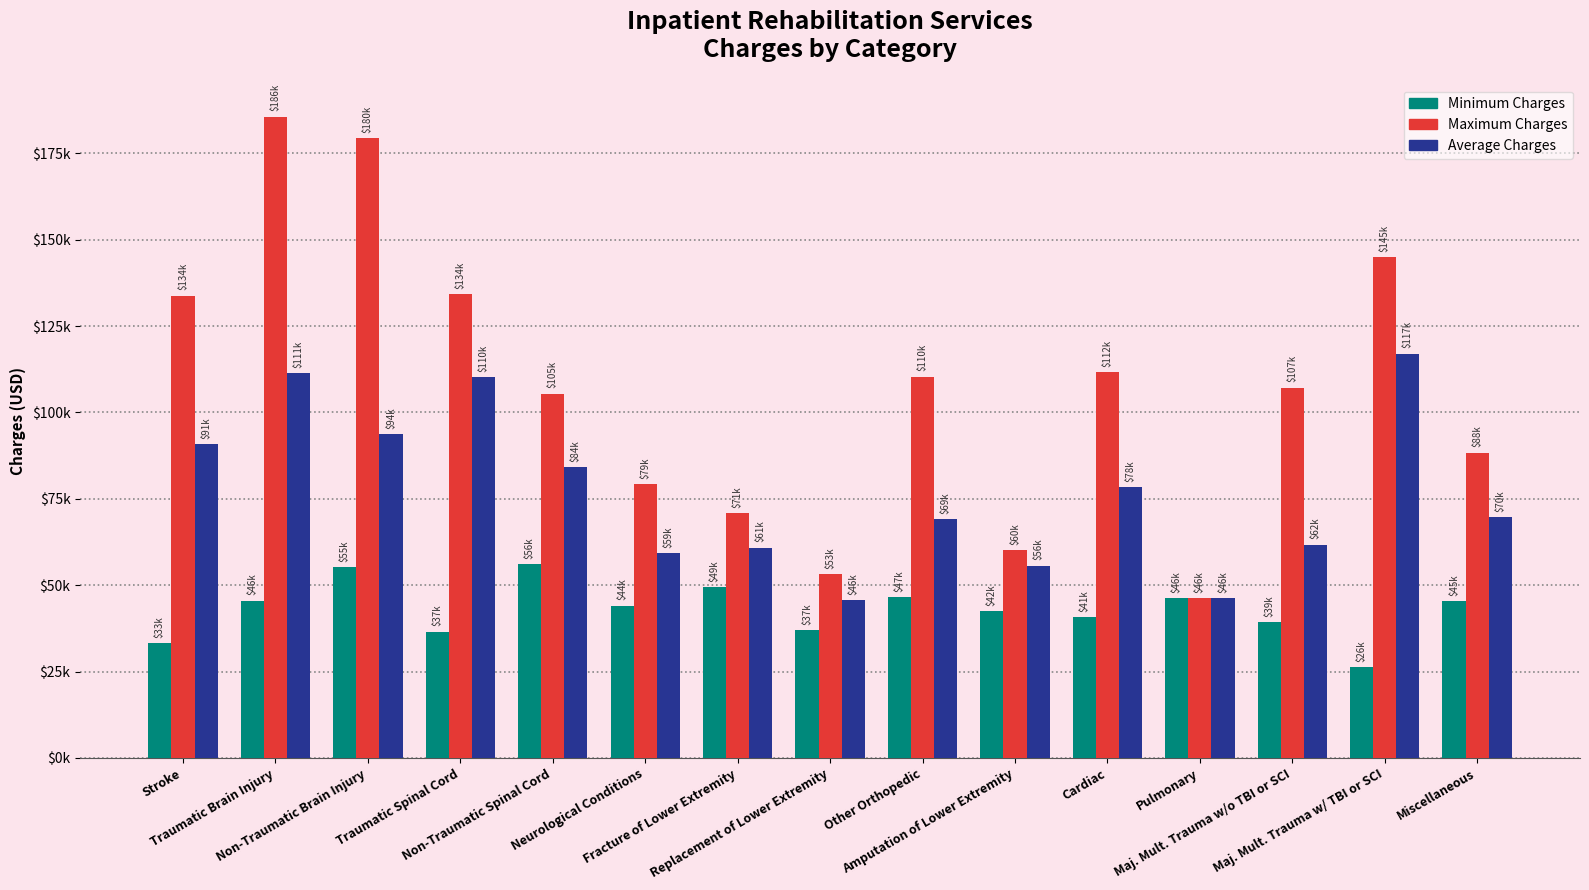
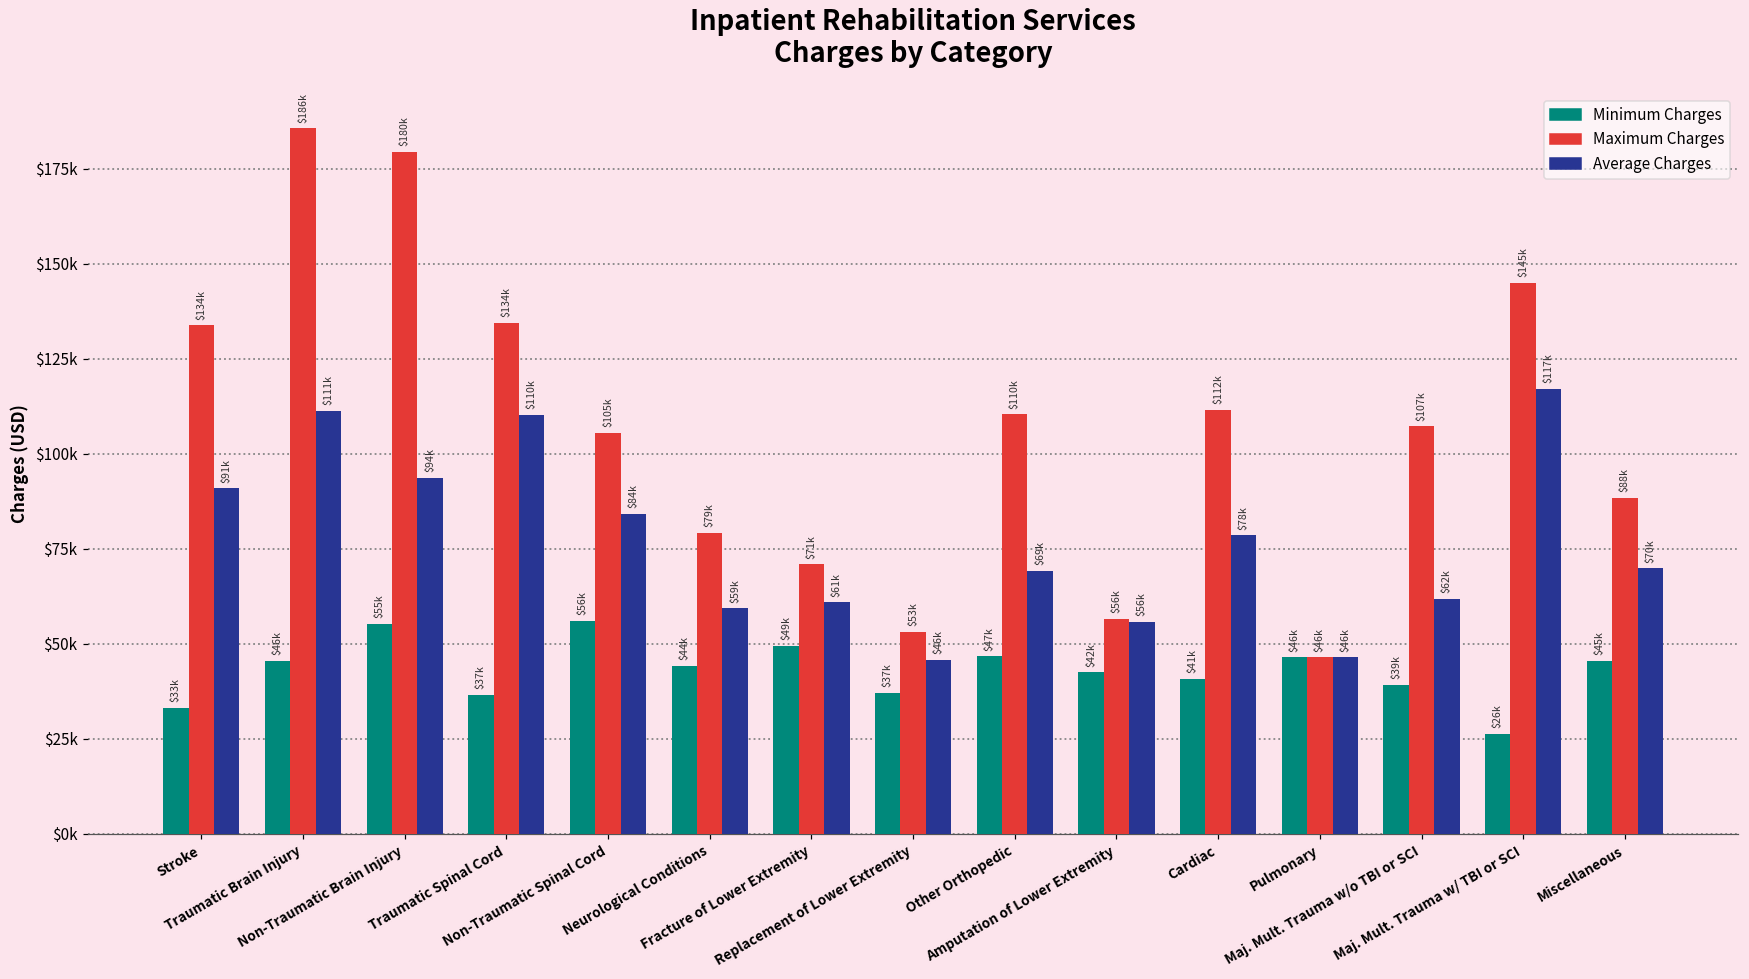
Maximum Charges, Amputation of Lower Extremity: $60k -> $56k
